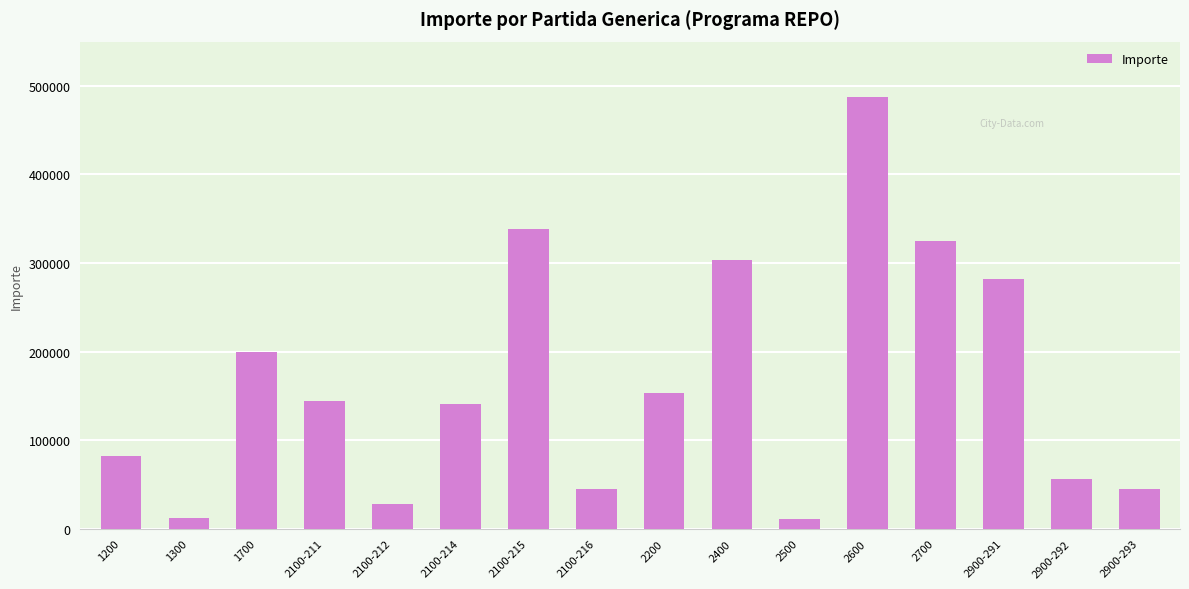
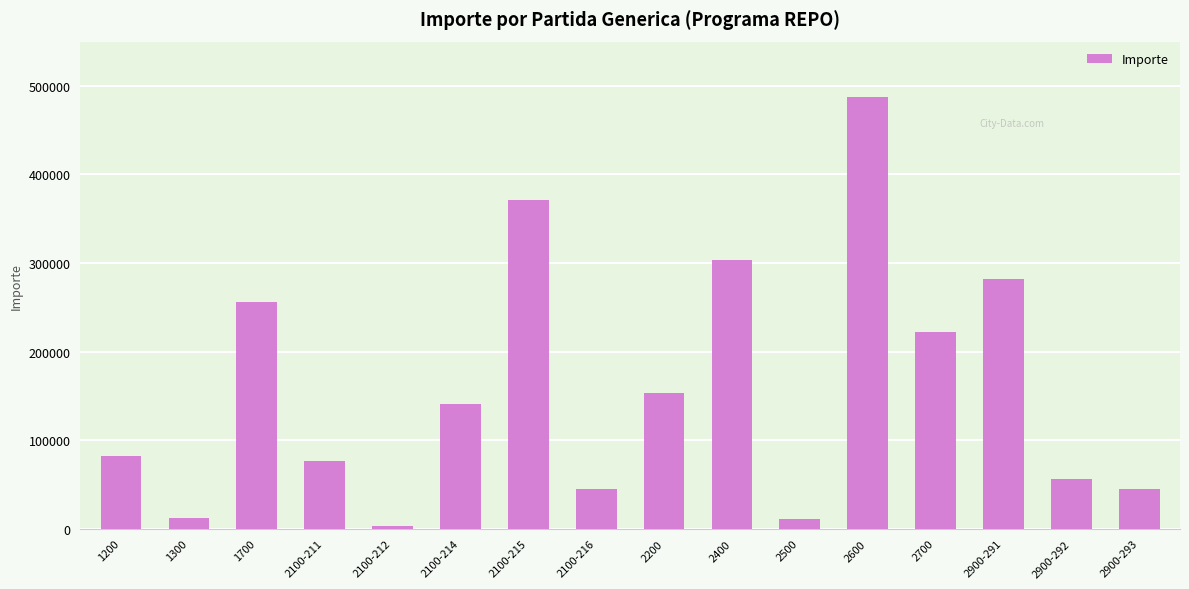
1700: 200000 -> 260000
2100-211: 140000 -> 80000
2100-212: 30000 -> 0
2100-215: 340000 -> 370000
2700: 330000 -> 220000
